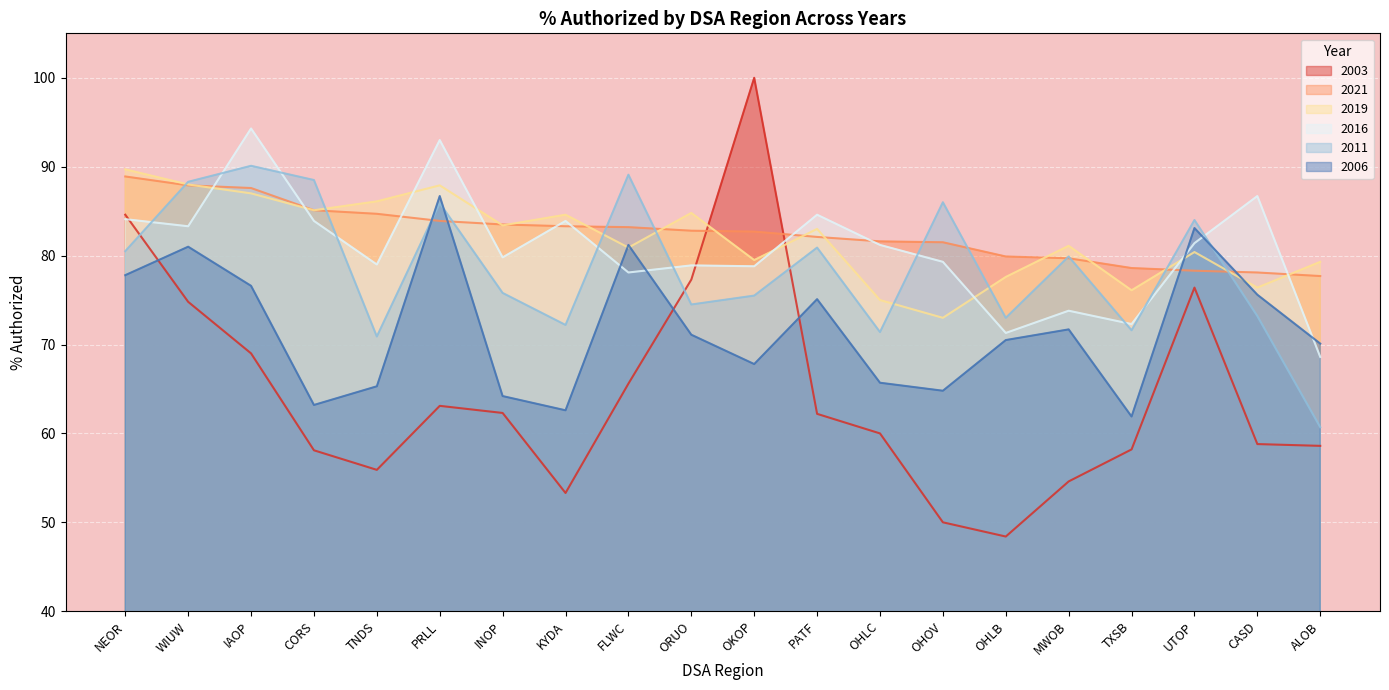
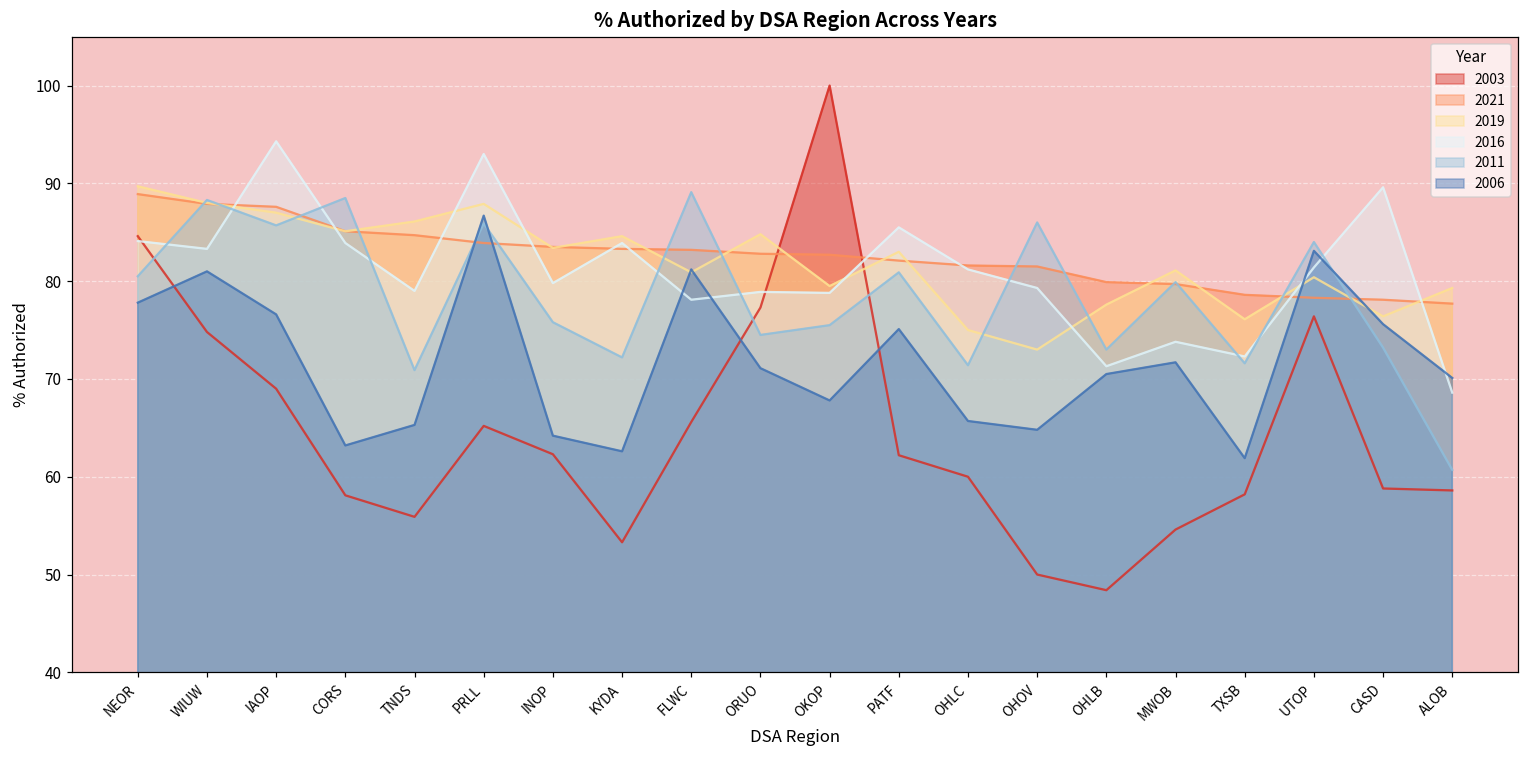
2011, IAOP: 90 -> 86
2003, PRLL: 63 -> 65
2016, PATF: 85 -> 86
2016, CASD: 87 -> 90
